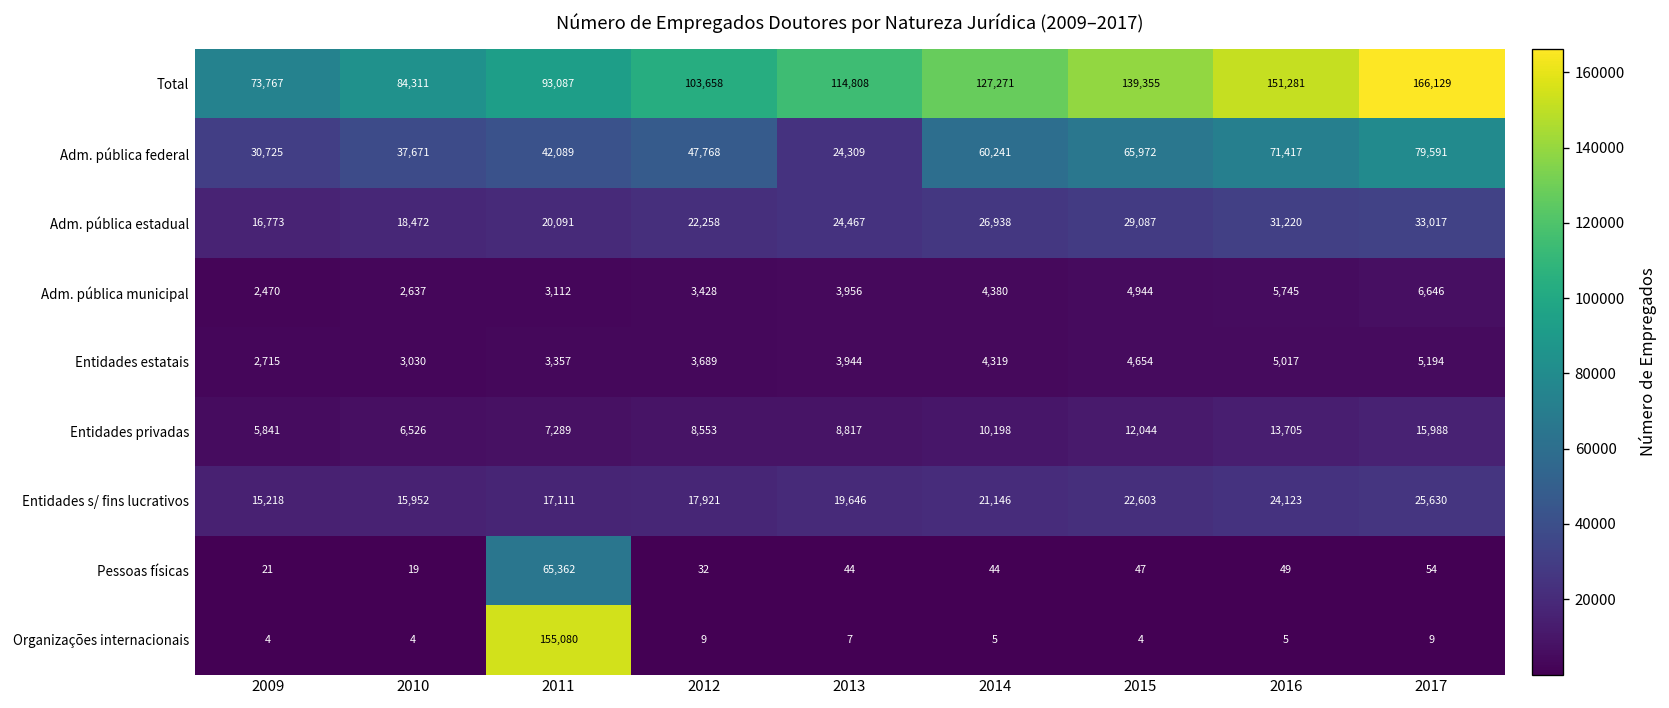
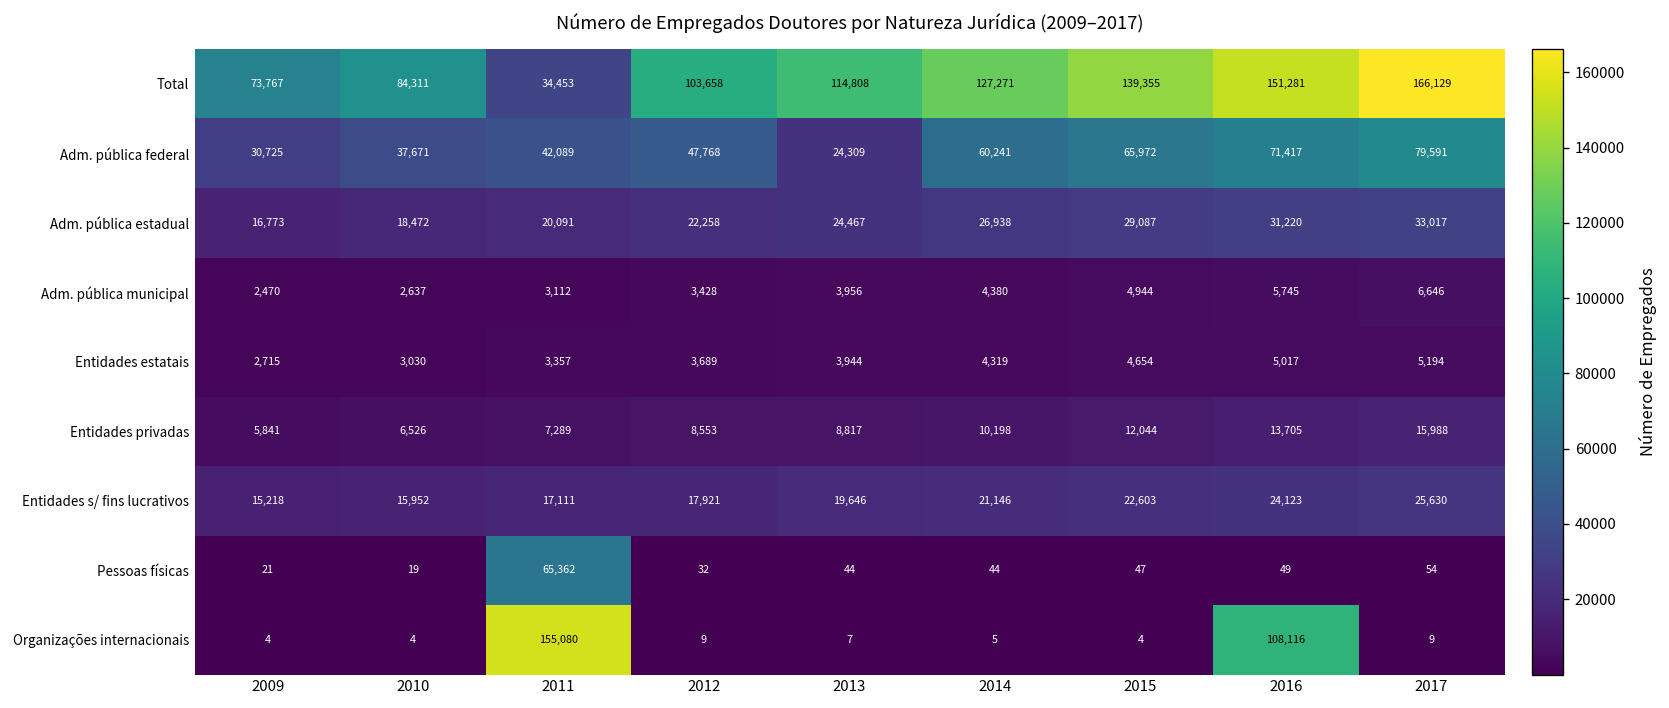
Total, 2011: 93,087 -> 34,453
Organizações internacionais, 2016: 5 -> 108,116
